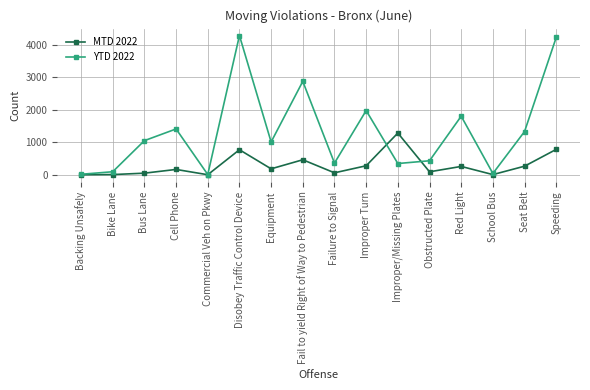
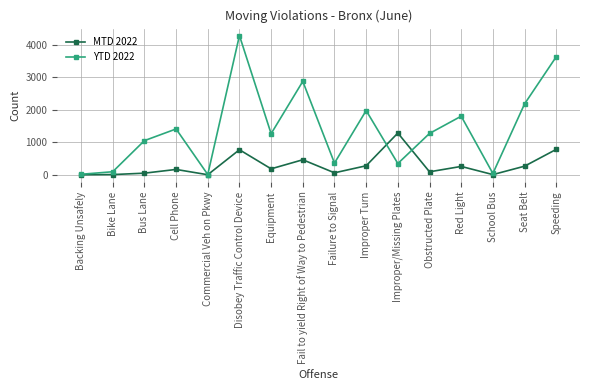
YTD 2022, Equipment: 1000 -> 1300
YTD 2022, Obstructed Plate: 400 -> 1300
YTD 2022, Seat Belt: 1300 -> 2200
YTD 2022, Speeding: 4200 -> 3600
